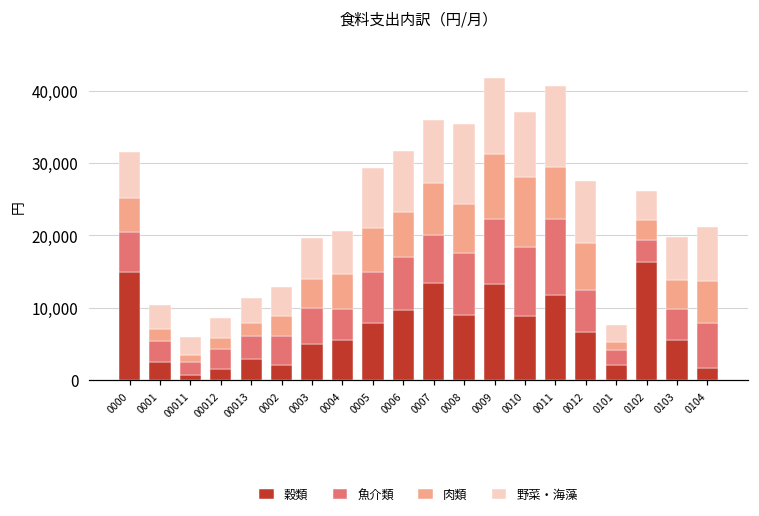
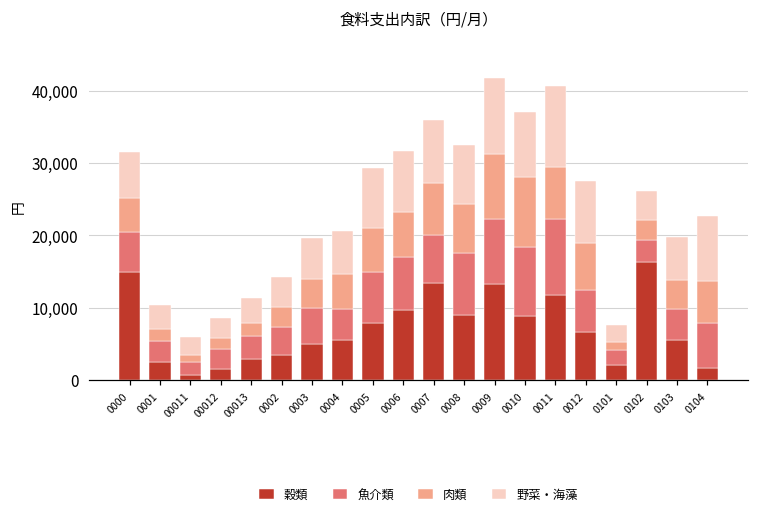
穀類, 0002: 2,000 -> 3,000
野菜・海藻, 0008: 11,000 -> 8,000
野菜・海藻, 0104: 7,000 -> 9,000
